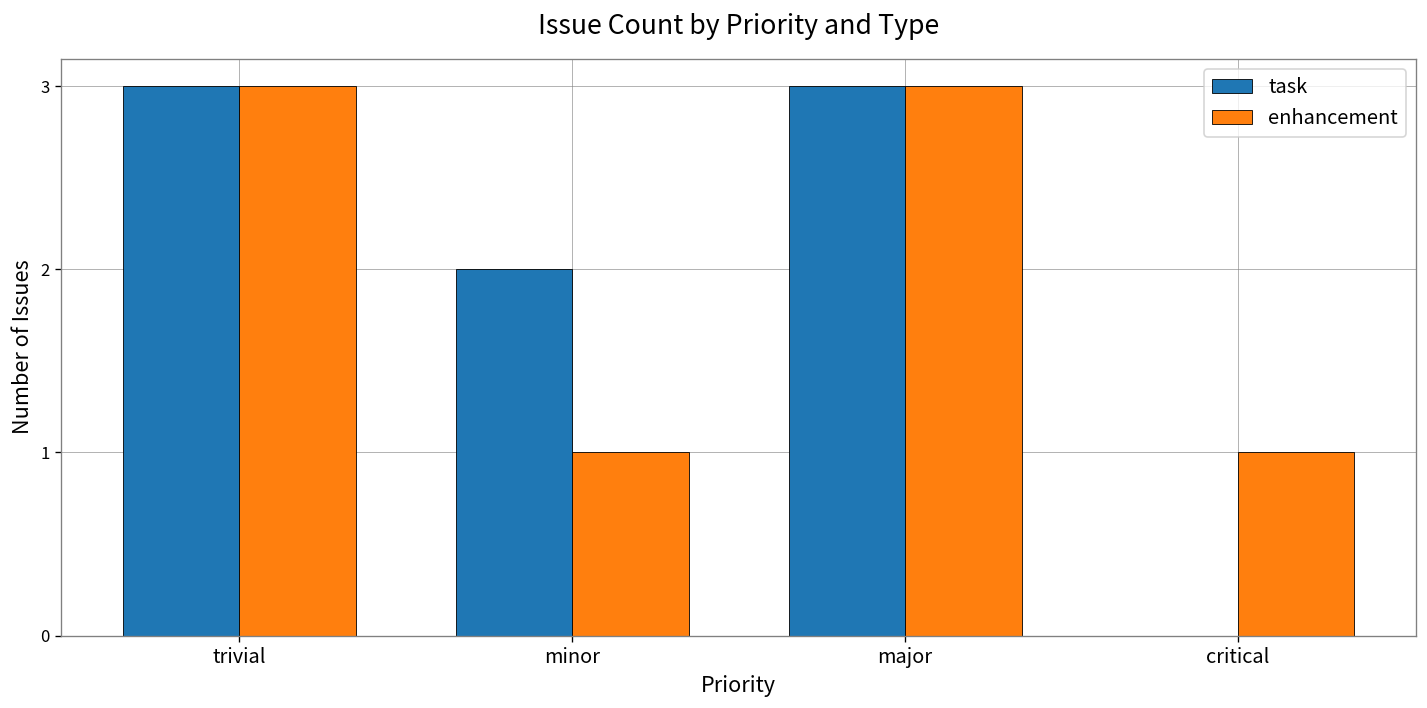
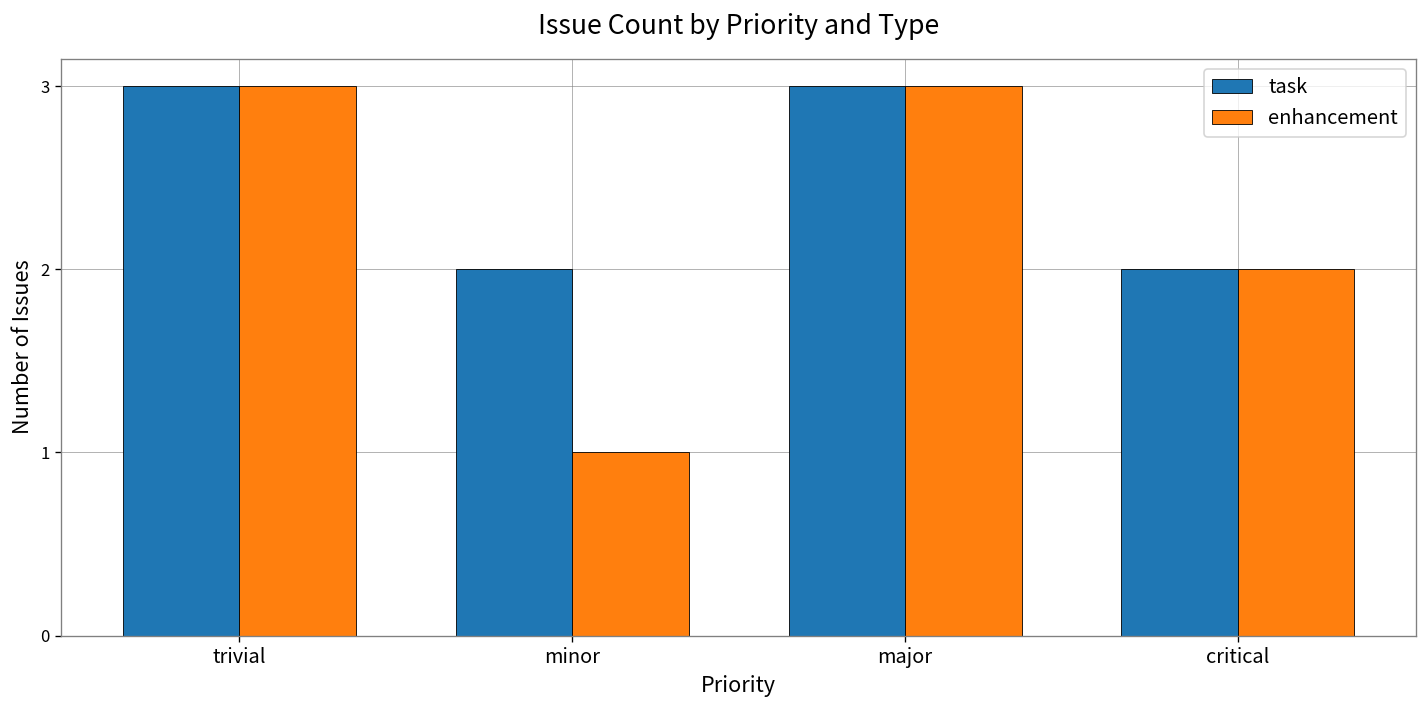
task, critical: 0 -> 2
enhancement, critical: 1 -> 2
